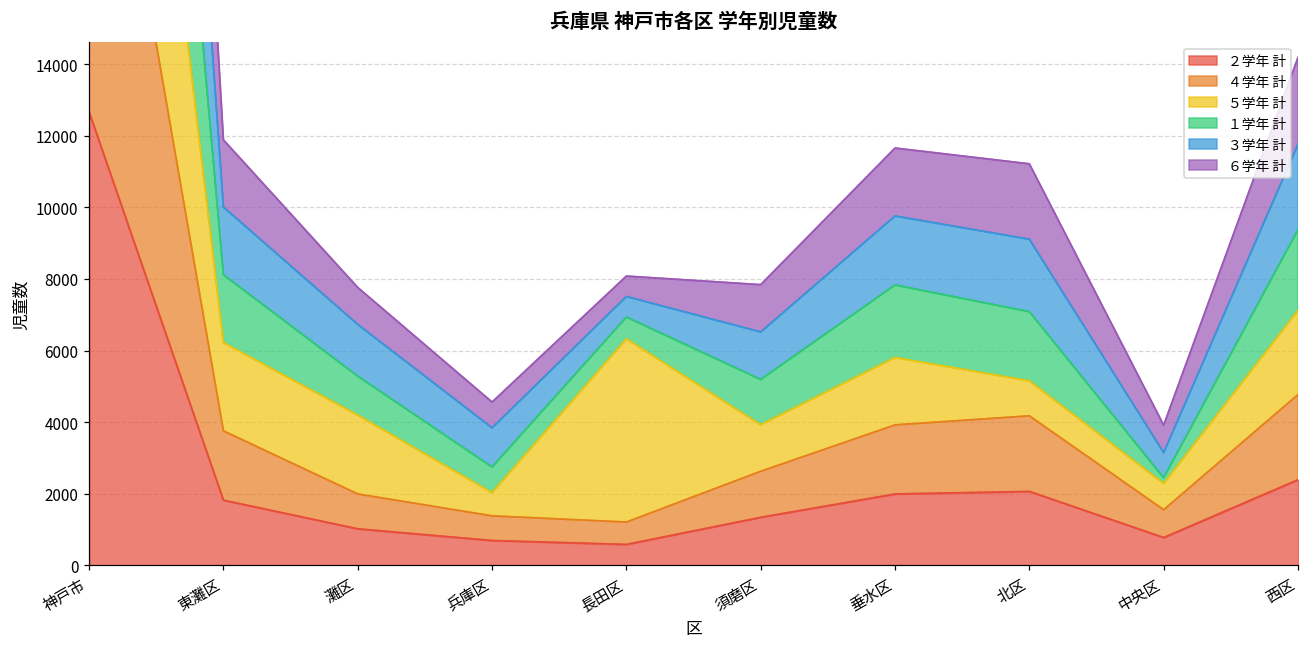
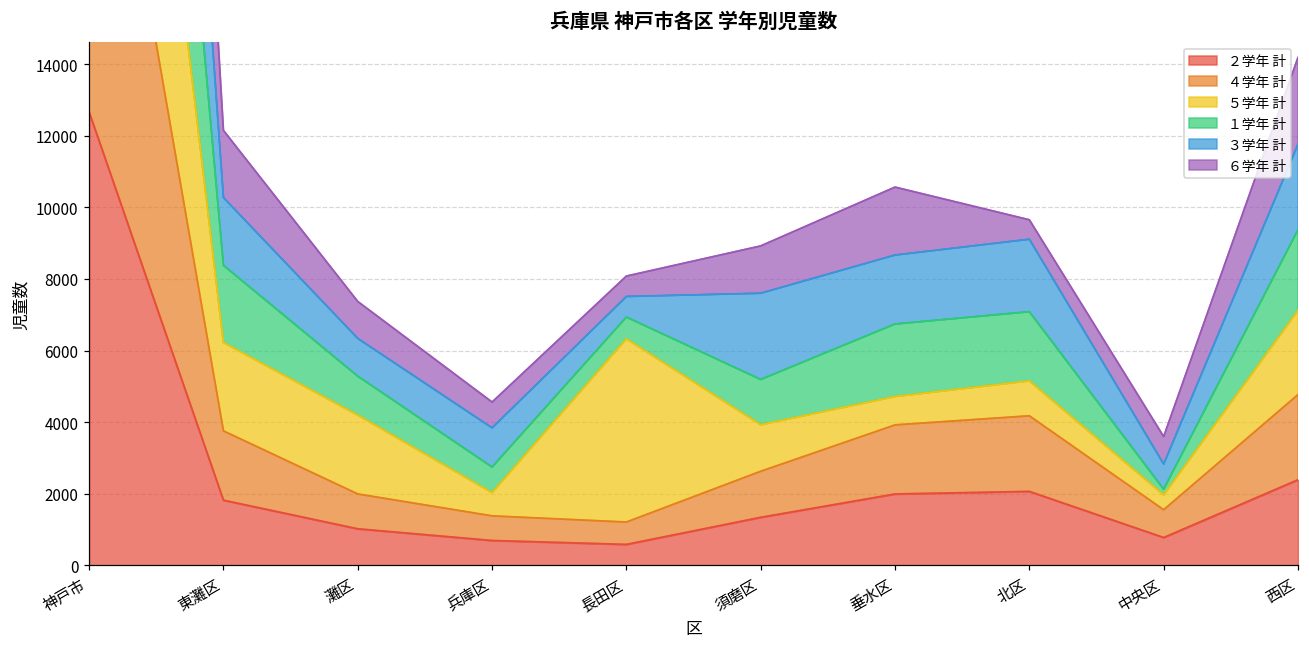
１学年 計, 東灘区: 1900 -> 2200
３学年 計, 灘区: 1400 -> 1100
３学年 計, 須磨区: 1300 -> 2400
５学年 計, 垂水区: 1900 -> 800
６学年 計, 北区: 2100 -> 500
５学年 計, 中央区: 700 -> 400
